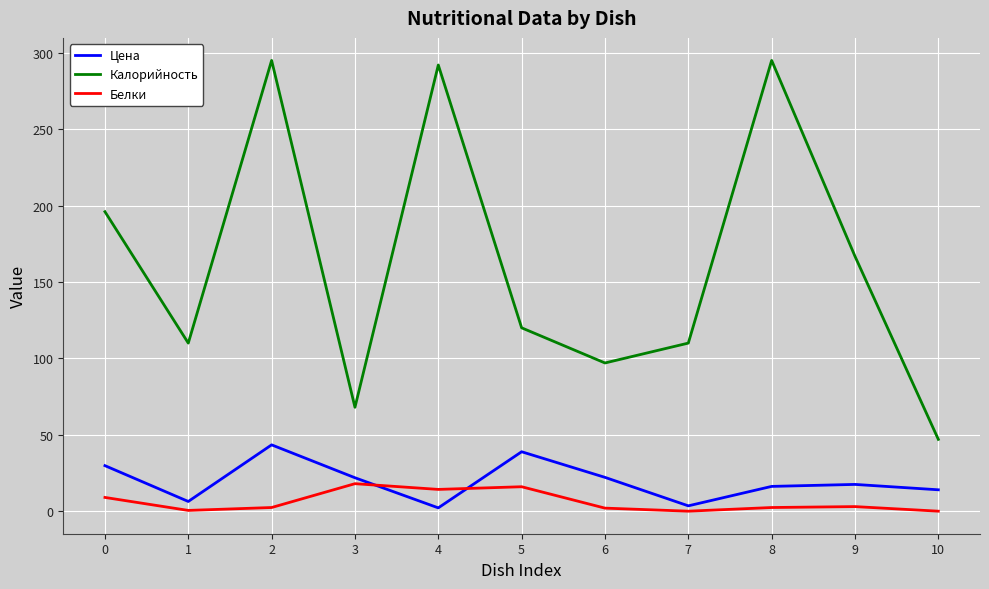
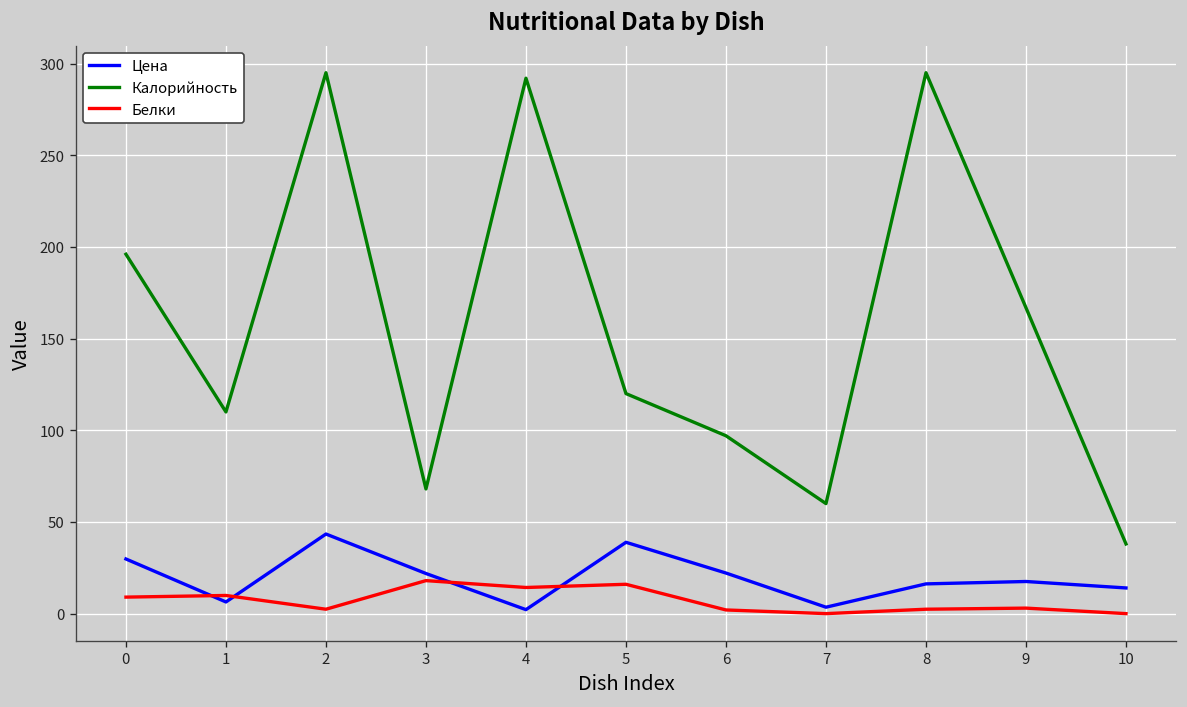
Белки, 1: 1 -> 10
Калорийность, 7: 110 -> 60
Калорийность, 10: 47 -> 38
